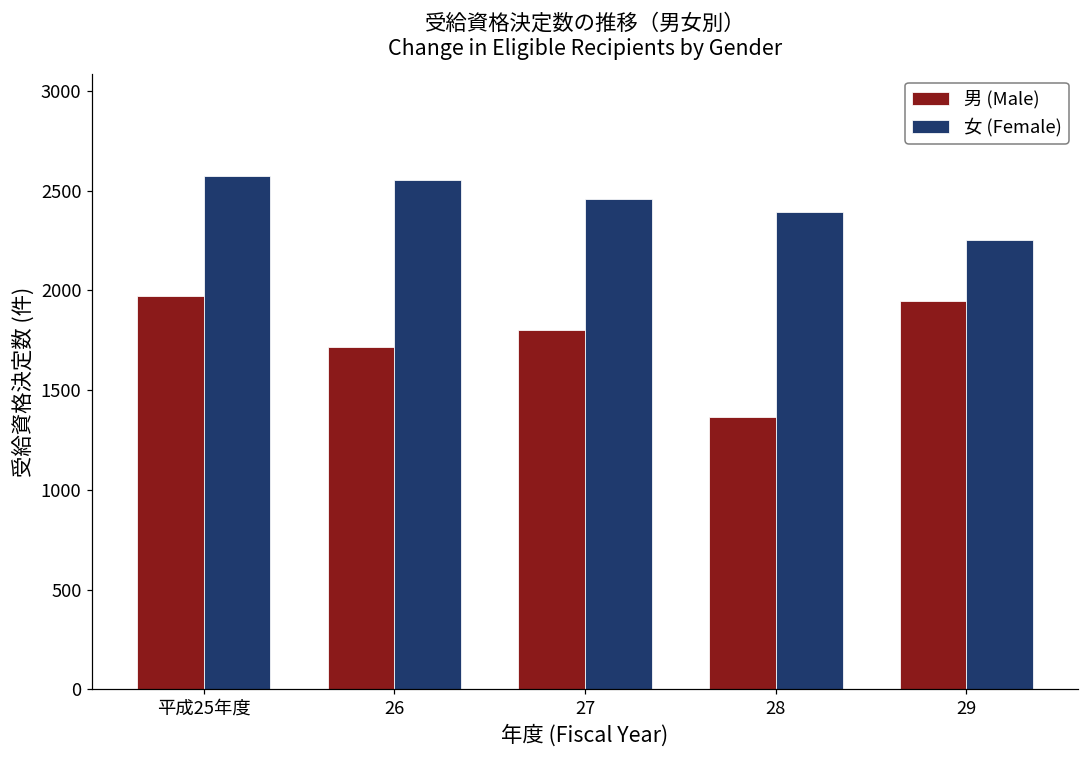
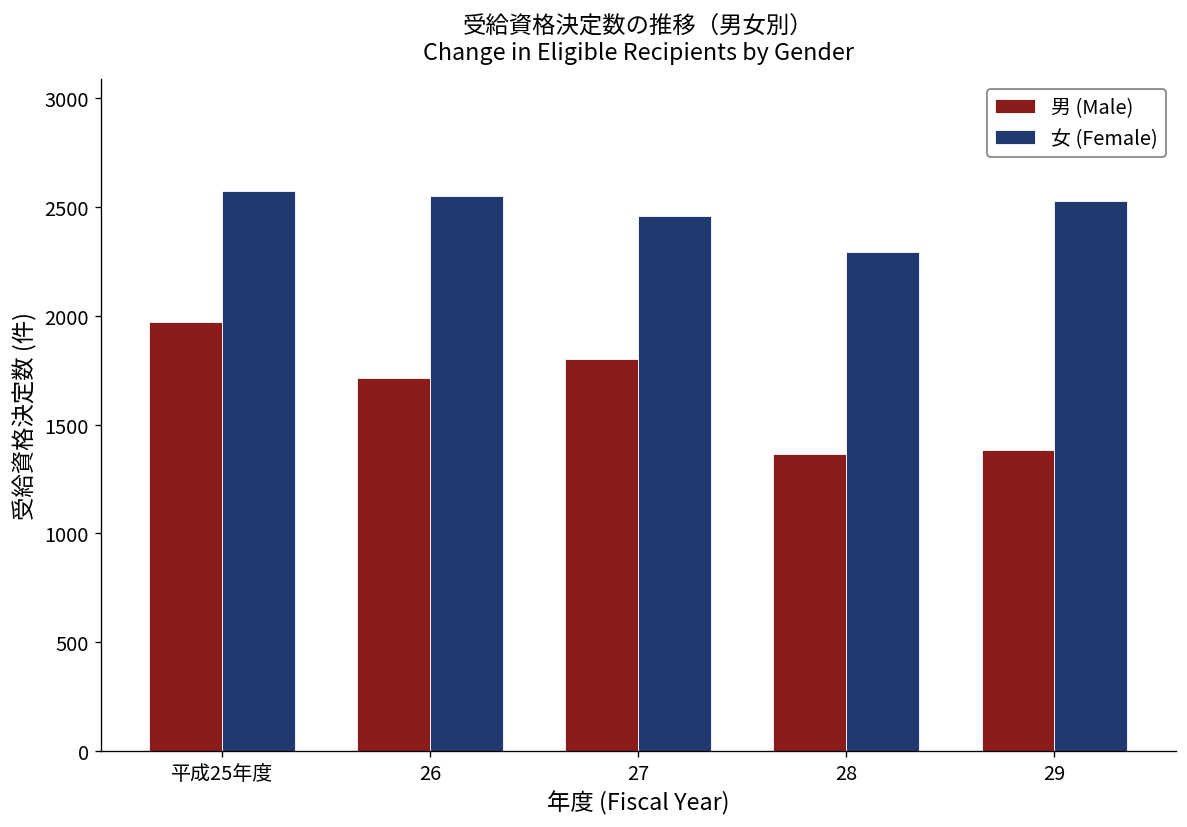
女 (Female), 28: 2390 -> 2290
男 (Male), 29: 1950 -> 1380
女 (Female), 29: 2250 -> 2530
